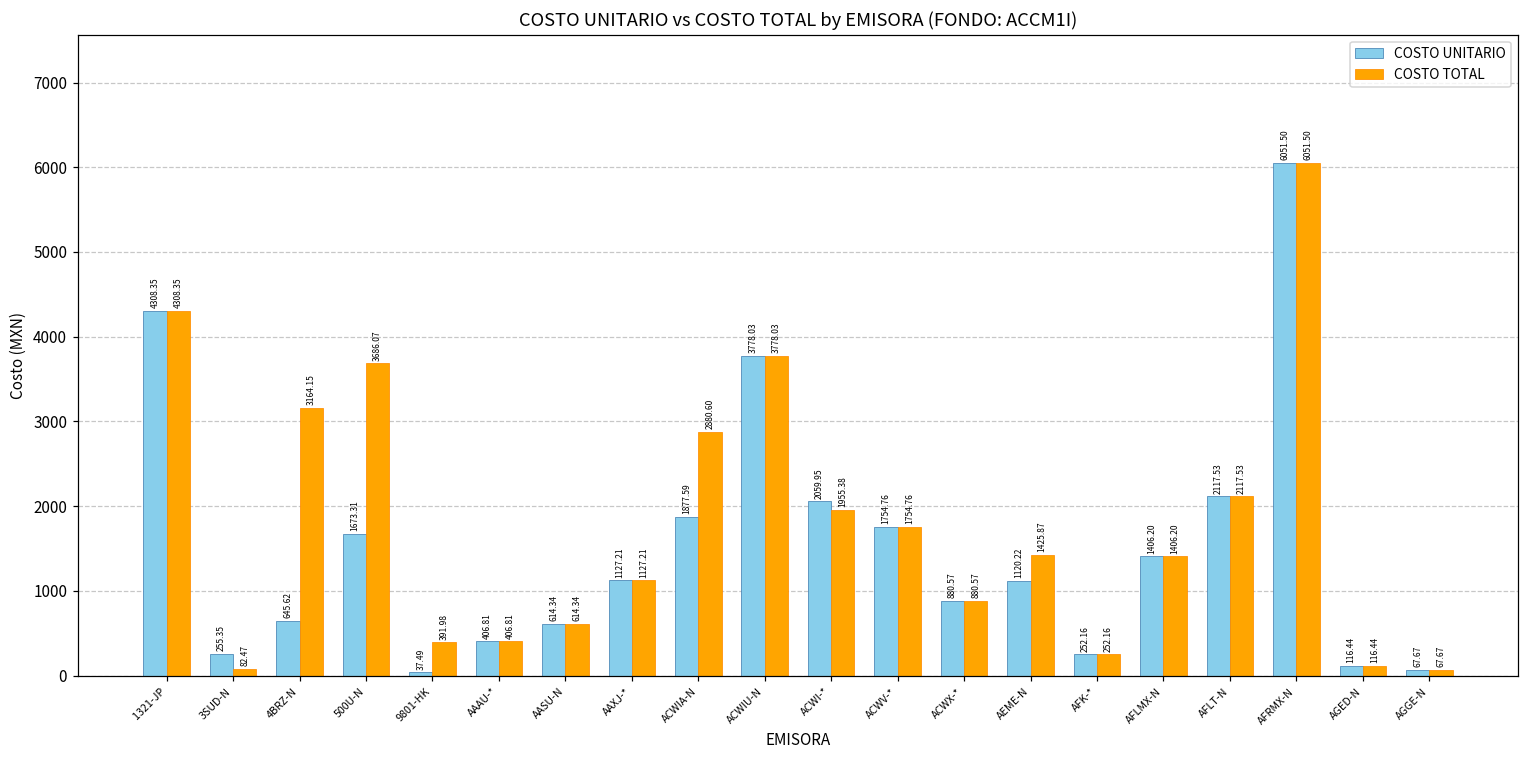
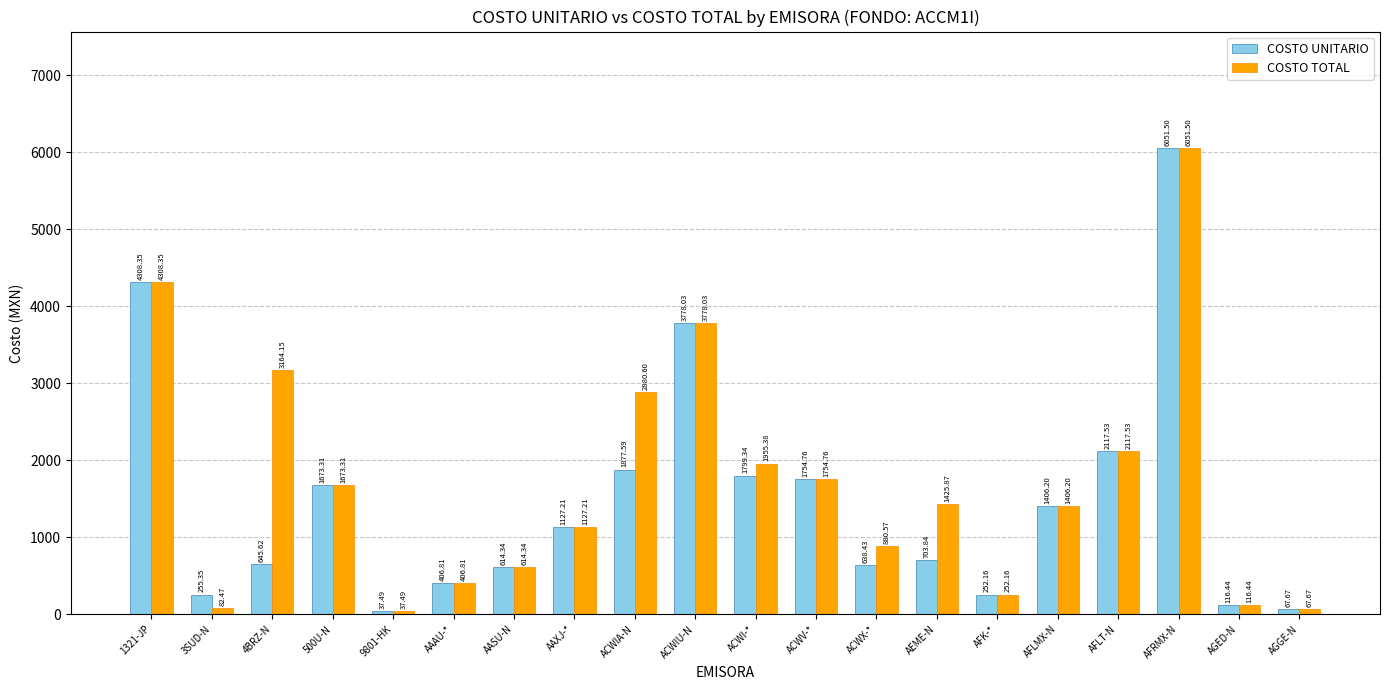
COSTO TOTAL, 500U-N: 3686.07 -> 1673.31
COSTO TOTAL, 9801-HK: 391.98 -> 37.49
COSTO UNITARIO, ACWI-*: 2059.95 -> 1799.34
COSTO UNITARIO, ACWX-*: 880.57 -> 638.43
COSTO UNITARIO, AEME-N: 1120.22 -> 703.84
